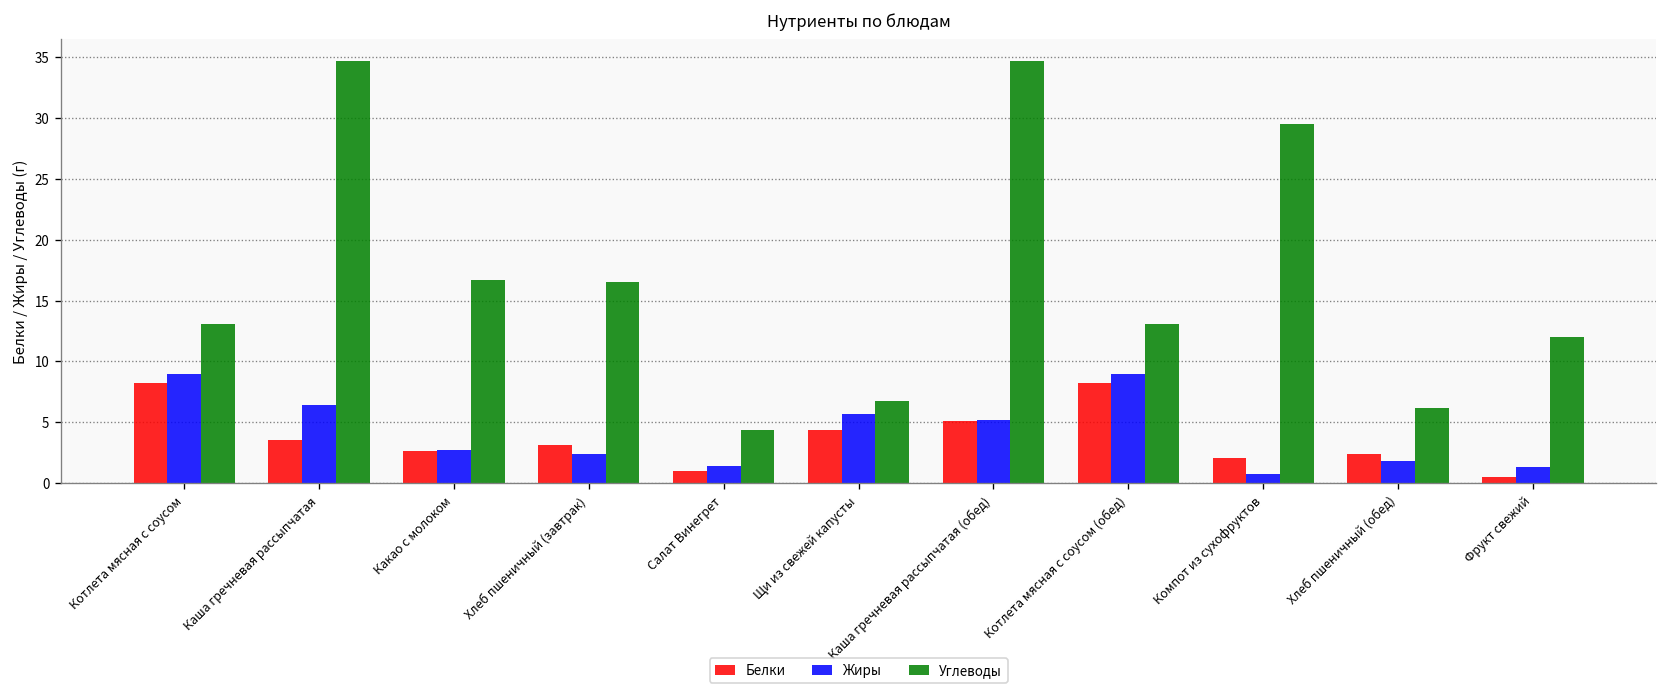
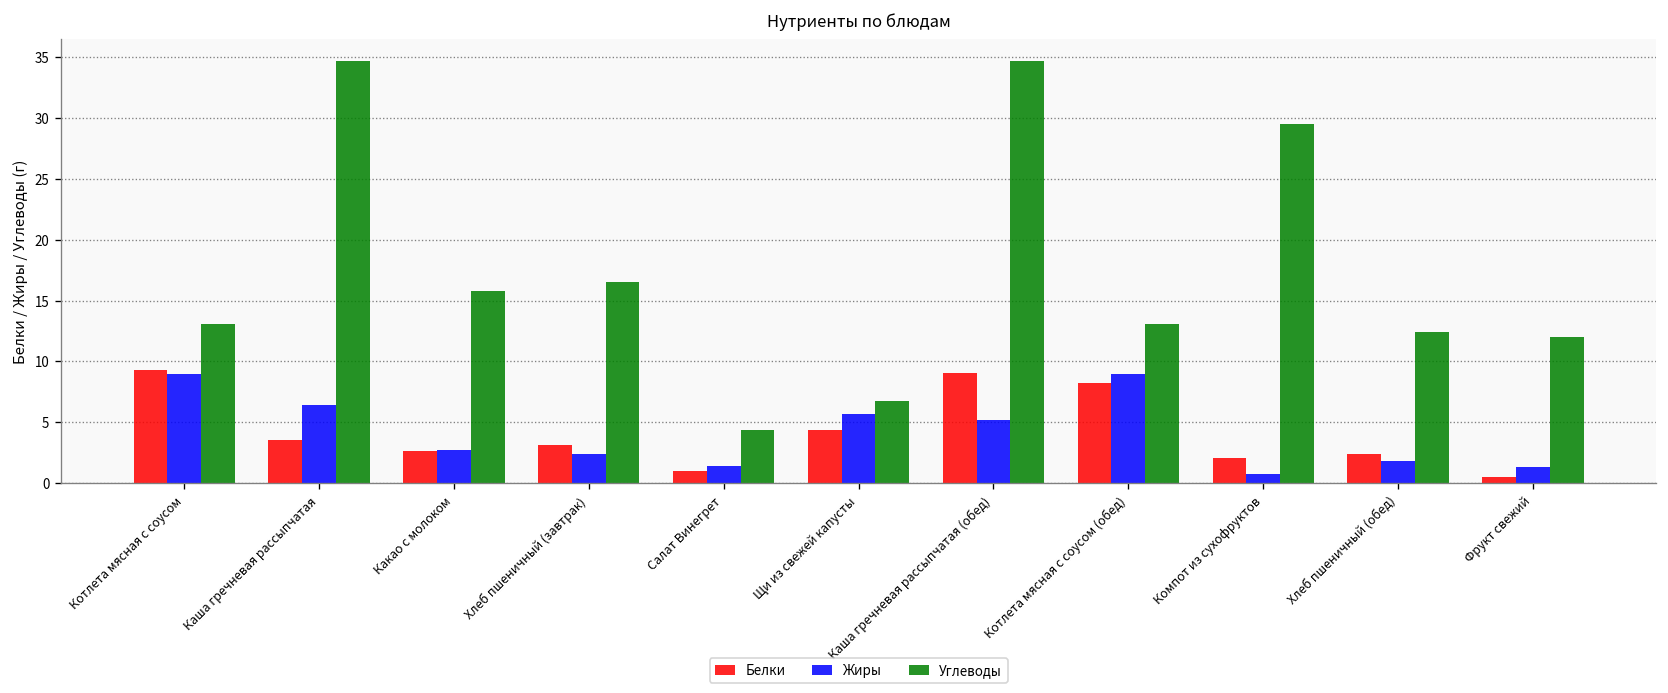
Белки, Котлета мясная с соусом: 8.2 -> 9.3
Углеводы, Какао с молоком: 16.7 -> 15.8
Белки, Каша гречневая рассыпчатая (обед): 5.1 -> 9.0
Углеводы, Хлеб пшеничный (обед): 6.2 -> 12.4
